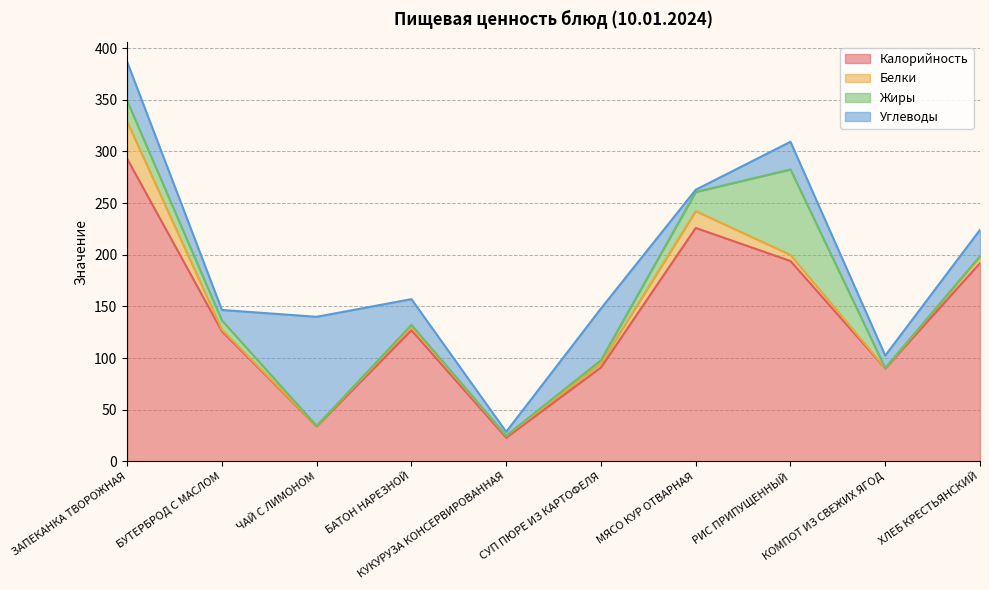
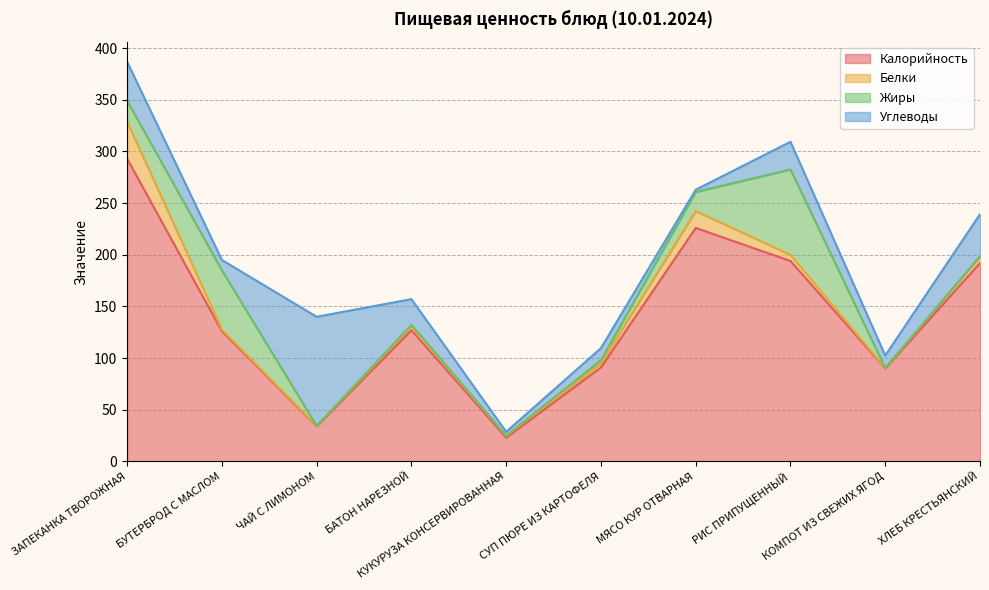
Жиры, БУТЕРБРОД С МАСЛОМ: 9 -> 57
Углеводы, СУП ПЮРЕ ИЗ КАРТОФЕЛЯ: 50 -> 12
Углеводы, ХЛЕБ КРЕСТЬЯНСКИЙ: 26 -> 41
